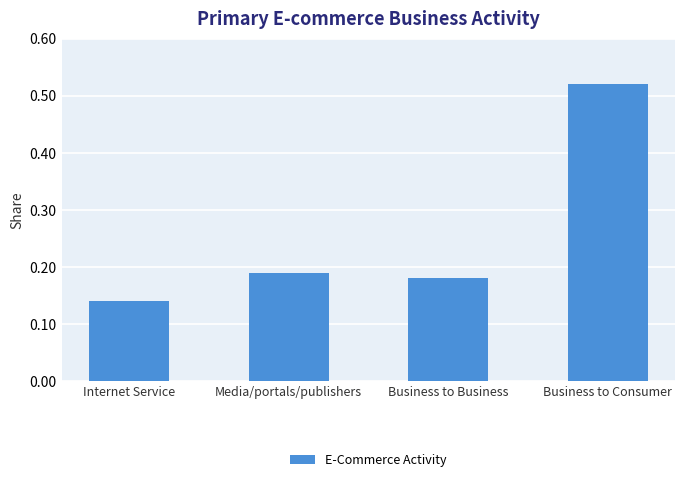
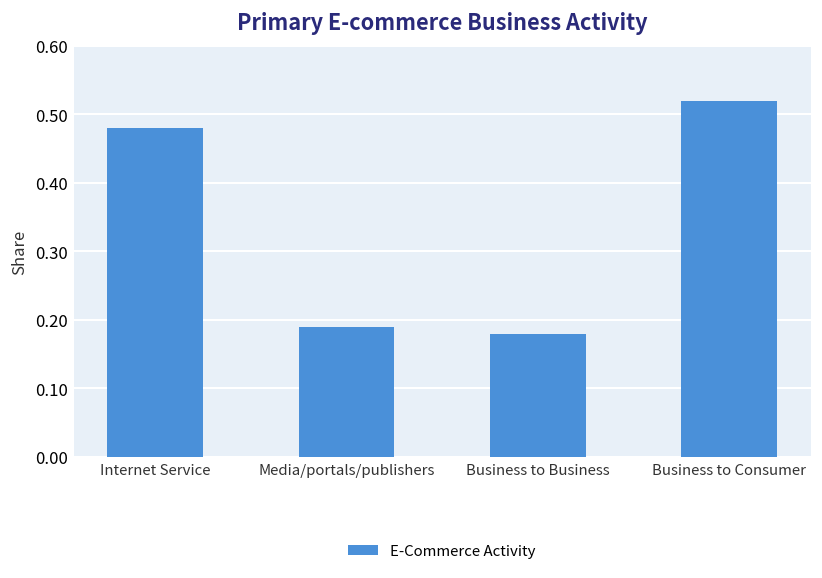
Internet Service: 0.14 -> 0.48
